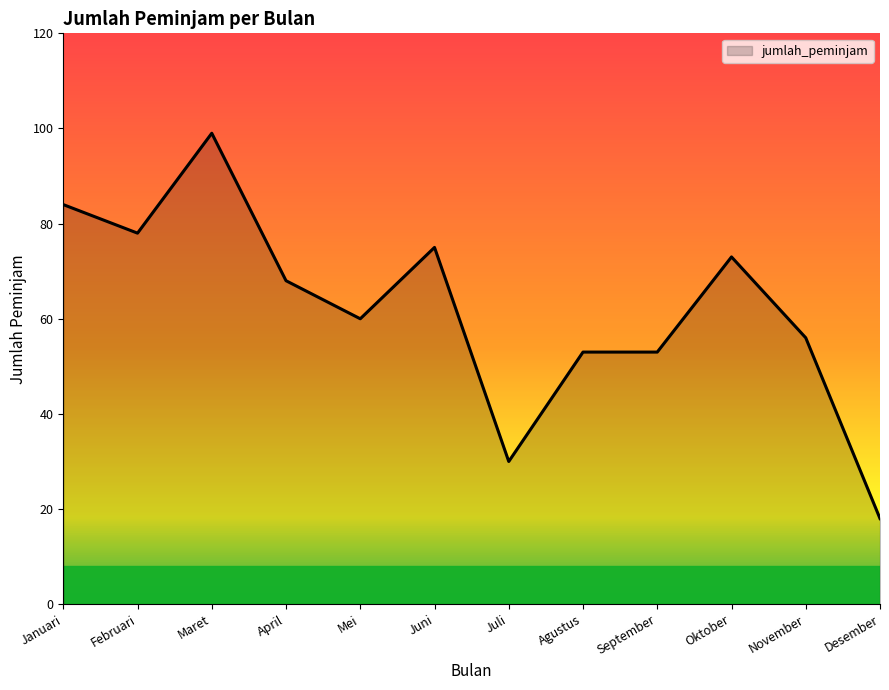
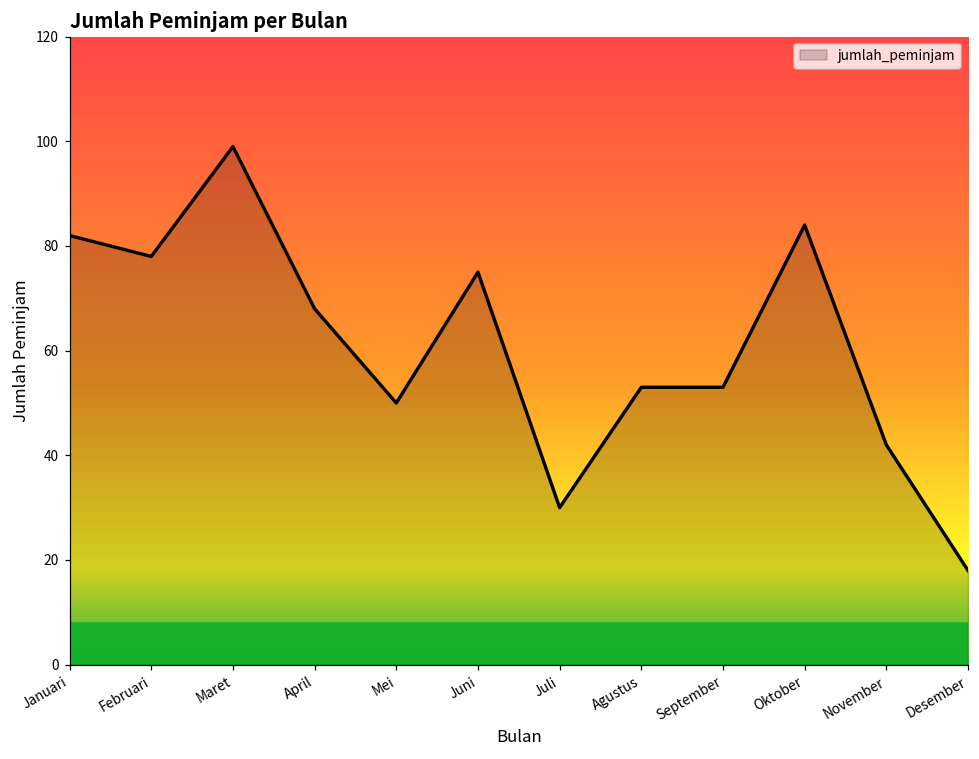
Januari: 84 -> 82
Mei: 60 -> 50
Oktober: 73 -> 84
November: 56 -> 42
